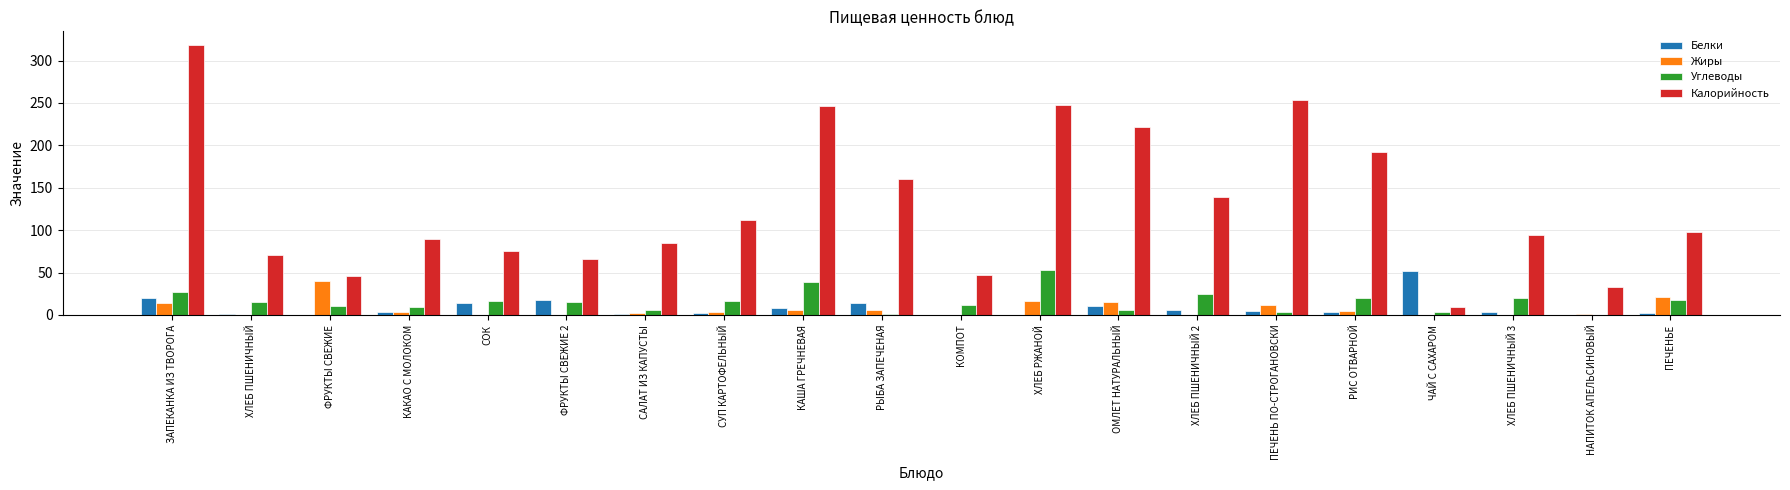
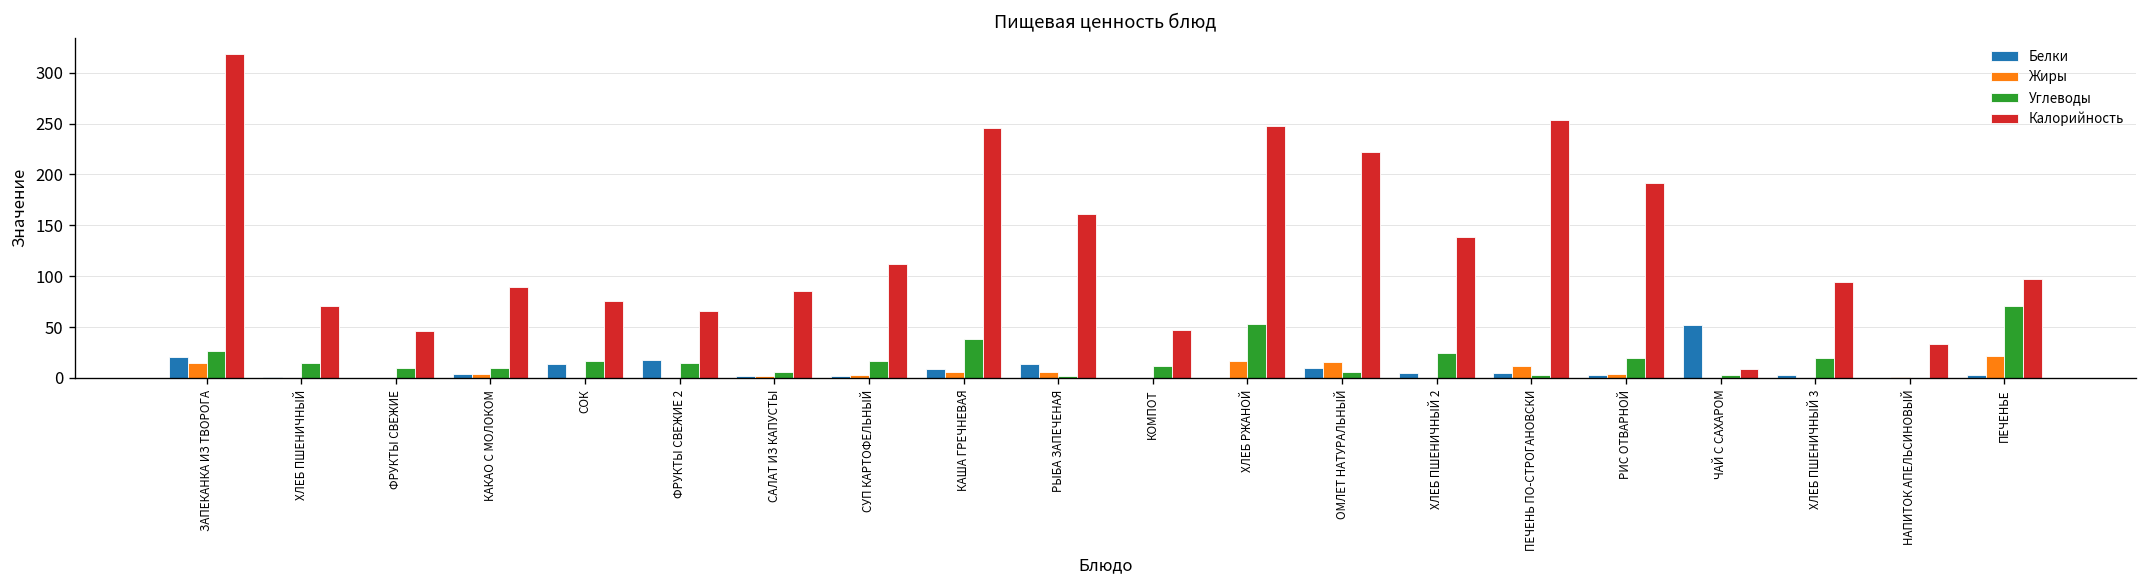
Жиры, ФРУКТЫ СВЕЖИЕ: 40 -> 0
Углеводы, ПЕЧЕНЬЕ: 20 -> 70
